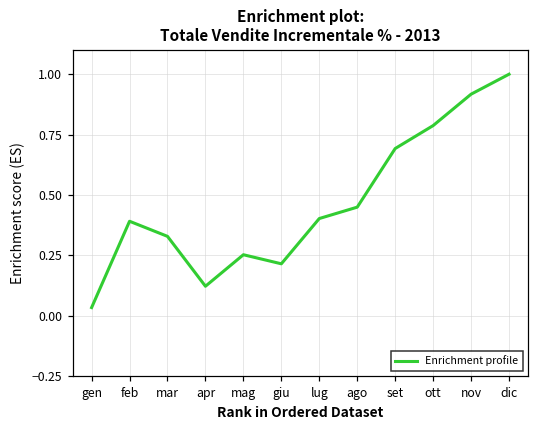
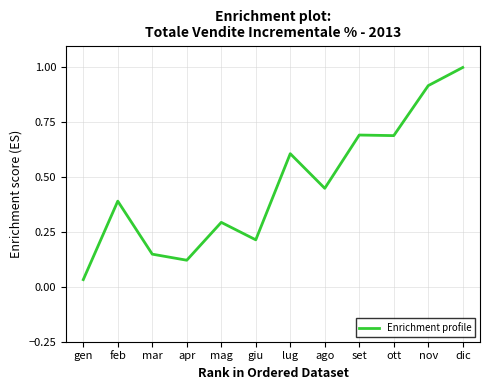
mar: 0.33 -> 0.15
mag: 0.25 -> 0.29
lug: 0.40 -> 0.61
ott: 0.79 -> 0.69
